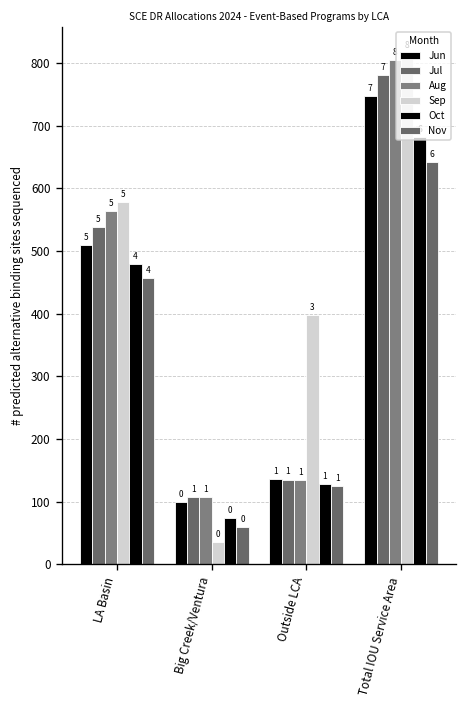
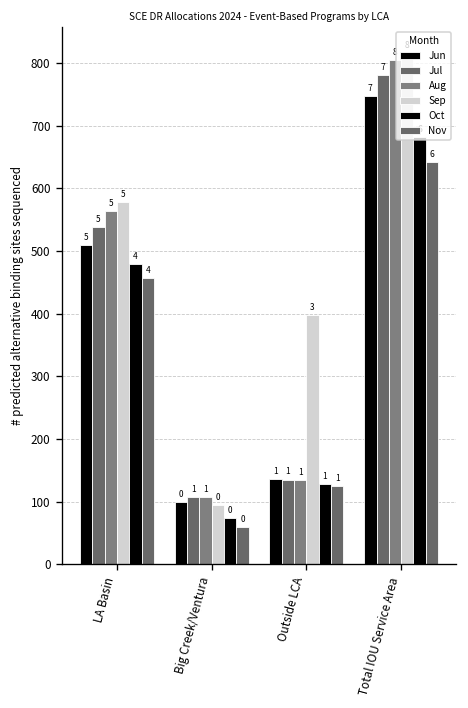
Sep, Big Creek/Ventura: 40 -> 90
